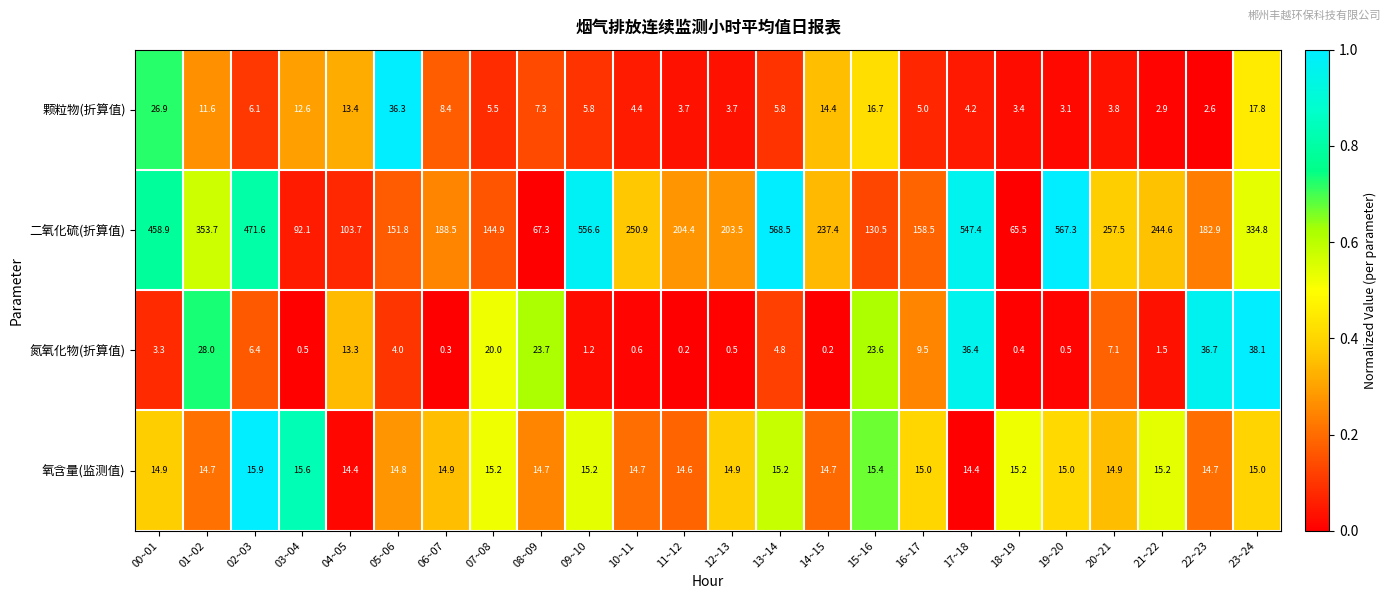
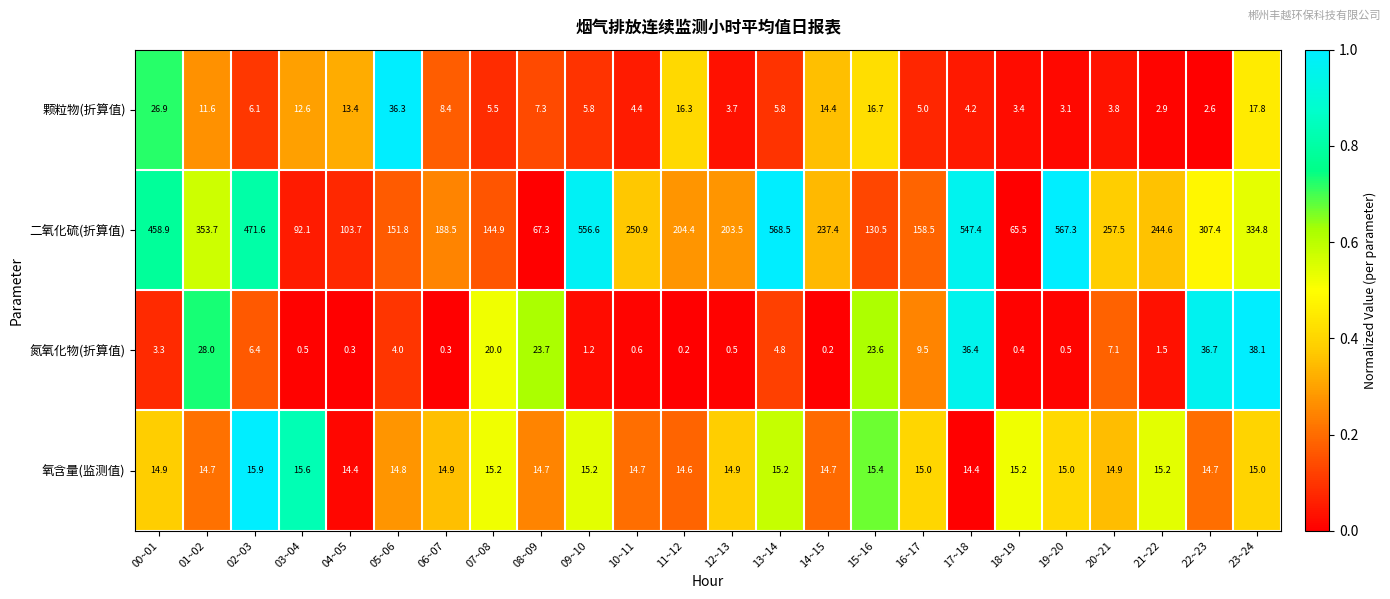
颗粒物(折算值), 11~12: 3.7 -> 16.3
二氧化硫(折算值), 22~23: 182.9 -> 307.4
氮氧化物(折算值), 04~05: 13.3 -> 0.3
